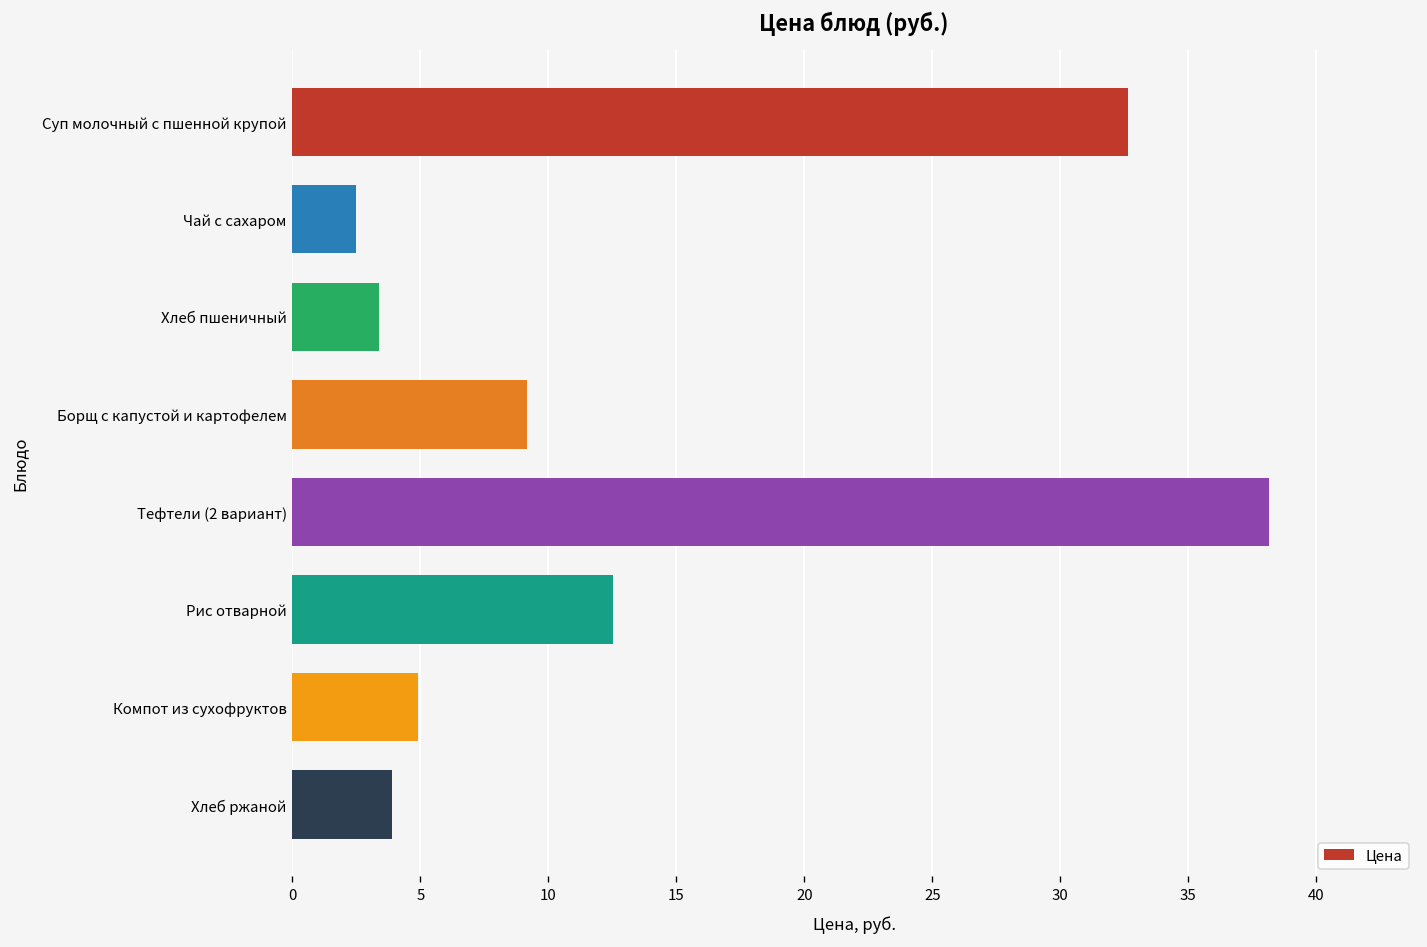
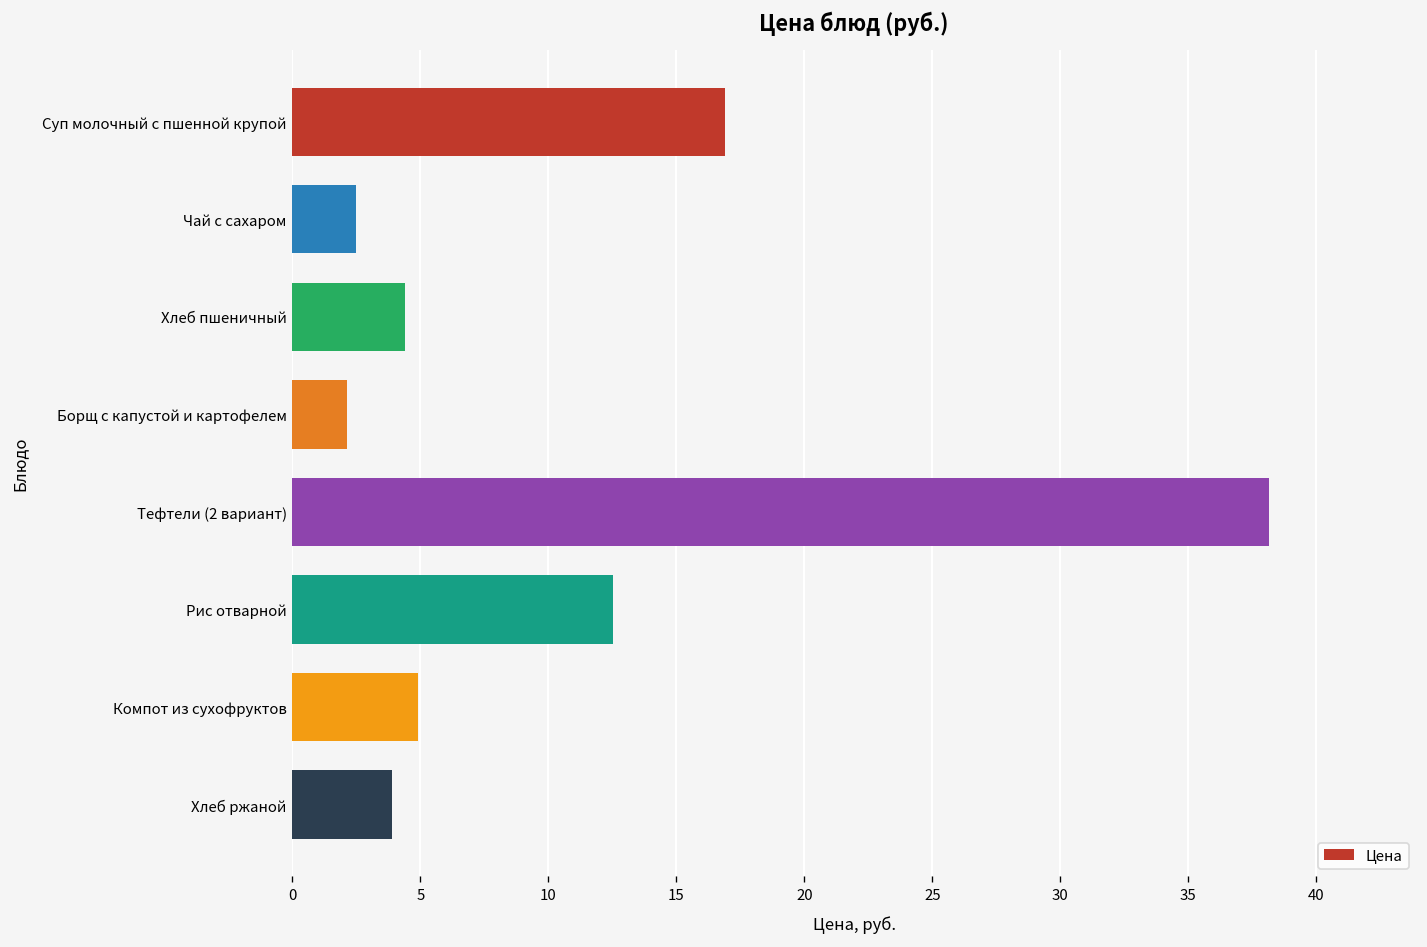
Суп молочный с пшенной крупой: 32.6 -> 16.9
Хлеб пшеничный: 3.4 -> 4.4
Борщ с капустой и картофелем: 9.2 -> 2.1
